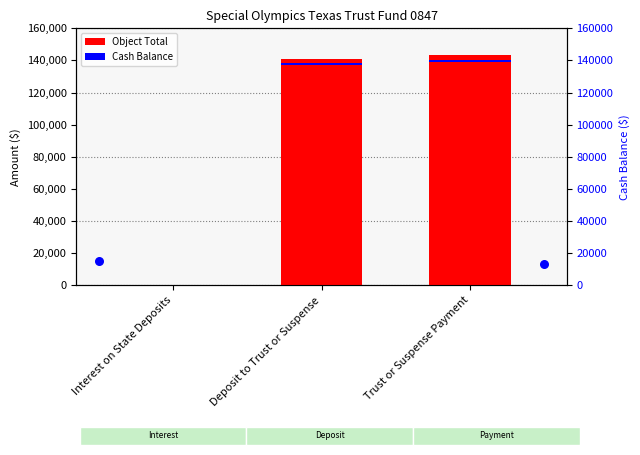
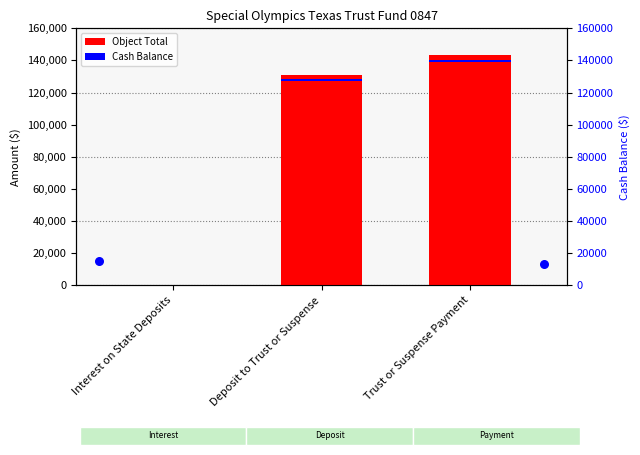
Object Total, Deposit to Trust or Suspense: 141,000 -> 131,000
